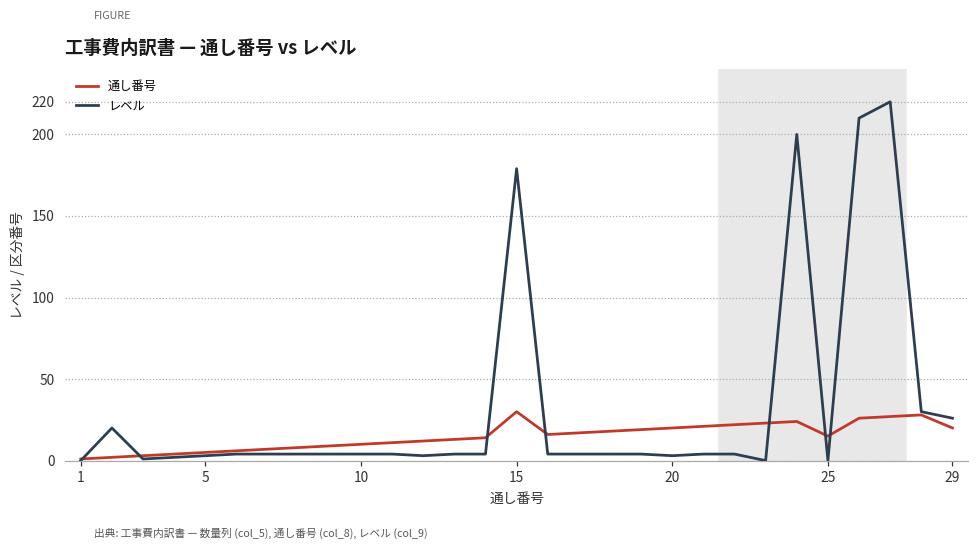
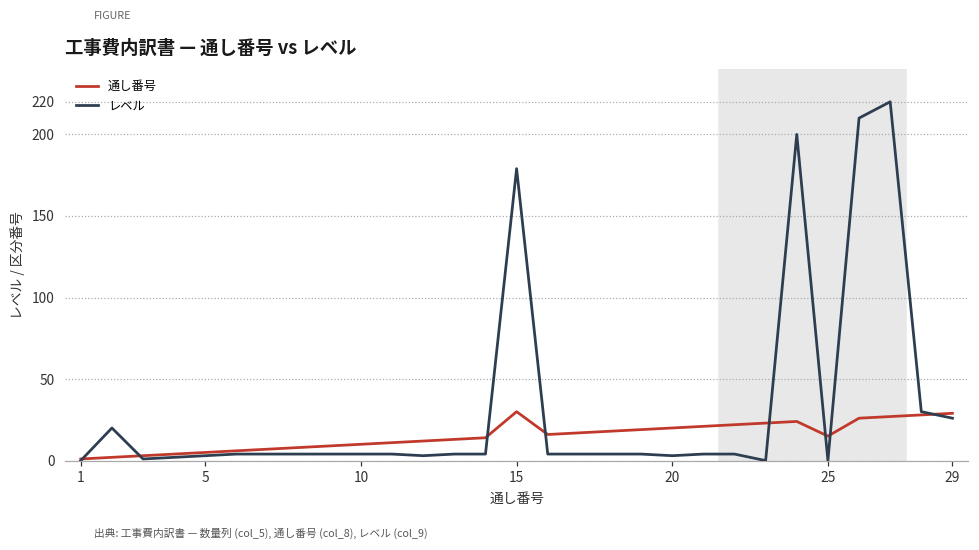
通し番号, 29: 20 -> 29
